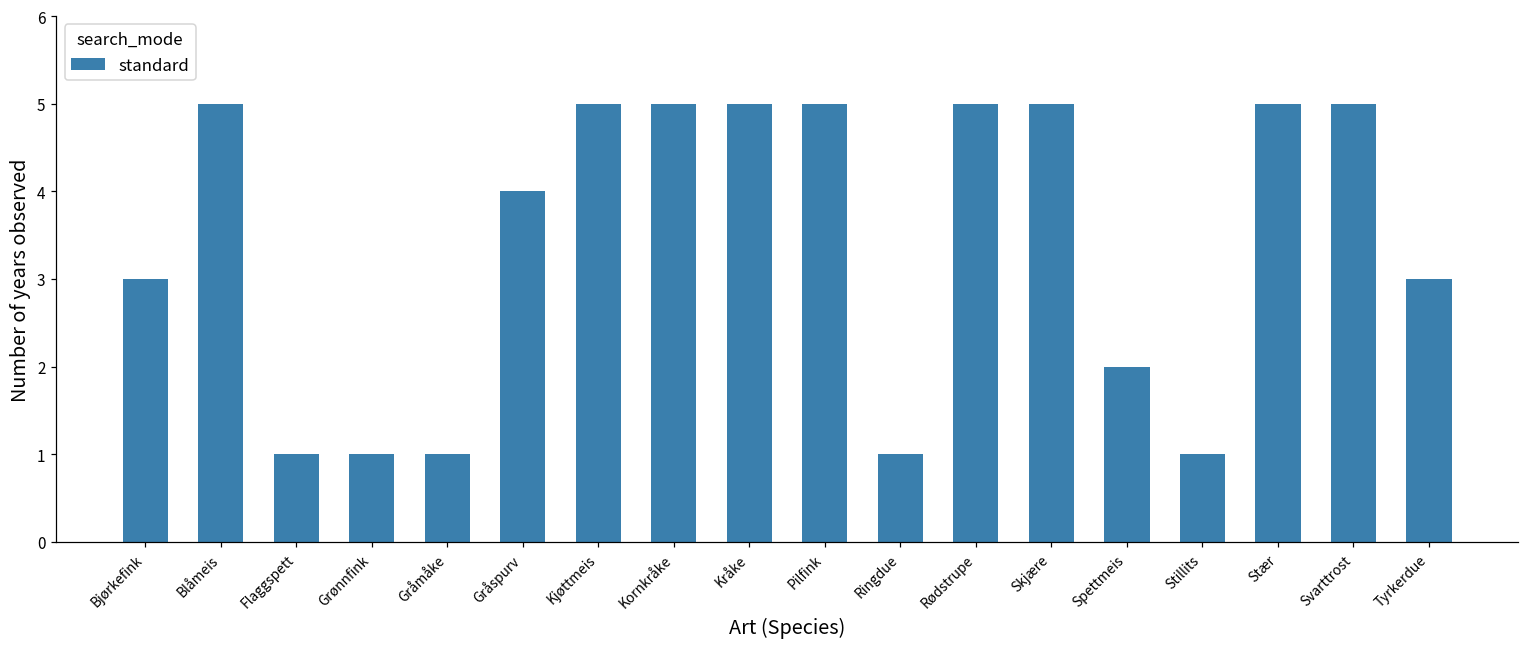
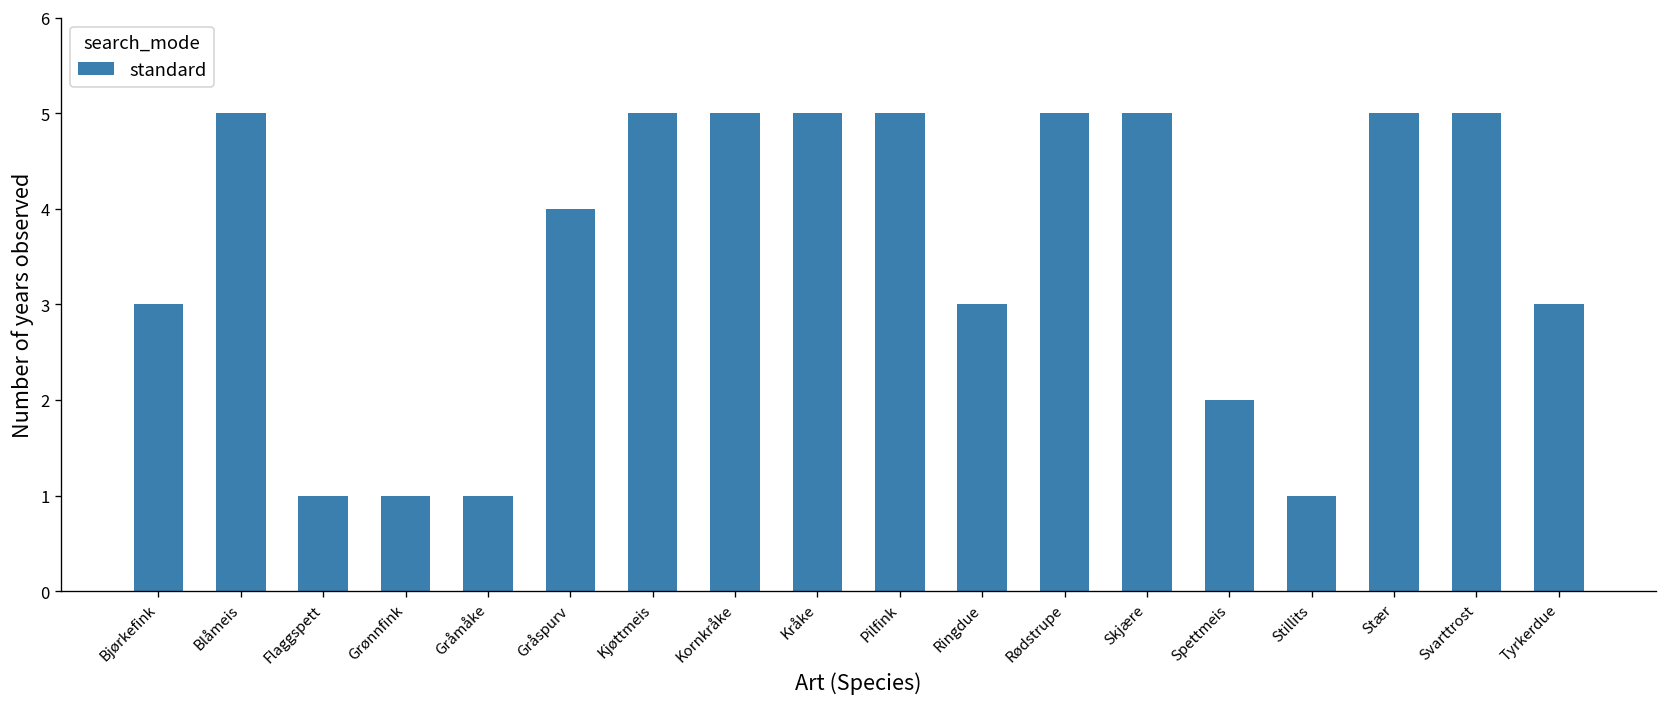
Ringdue: 1 -> 3
